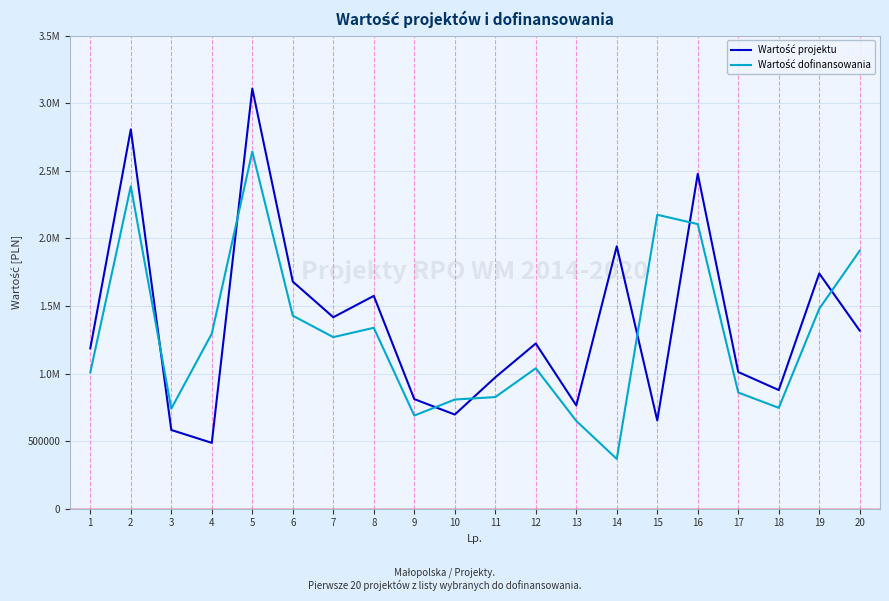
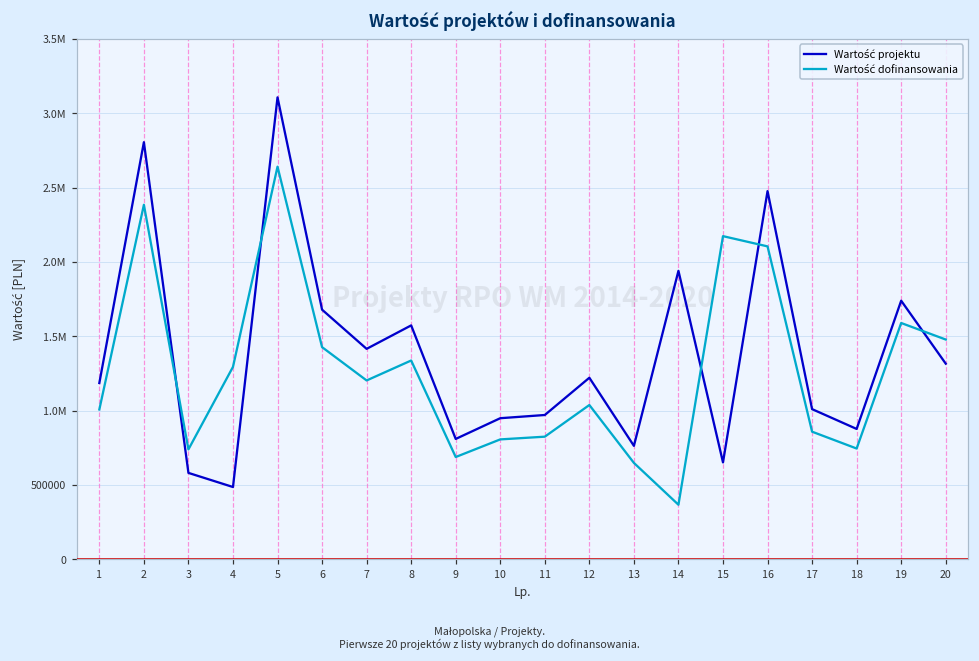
Wartość dofinansowania, 7: 1270000 -> 1200000
Wartość projektu, 10: 700000 -> 950000
Wartość dofinansowania, 19: 1480000 -> 1590000
Wartość dofinansowania, 20: 1910000 -> 1480000
